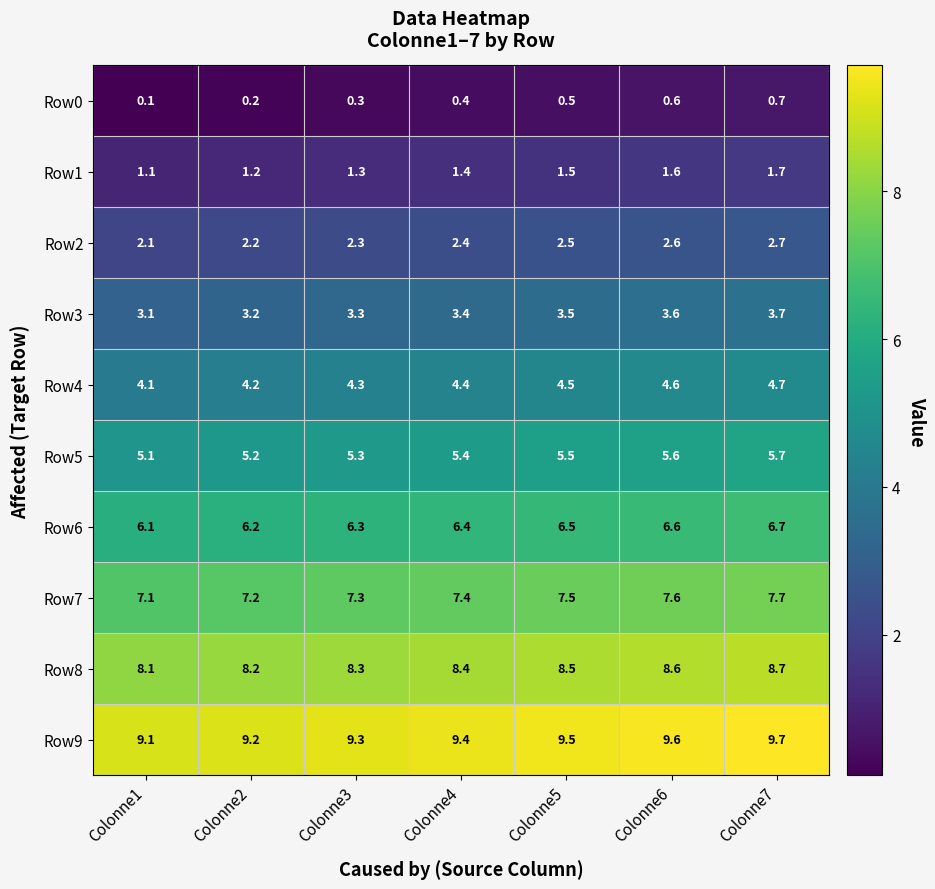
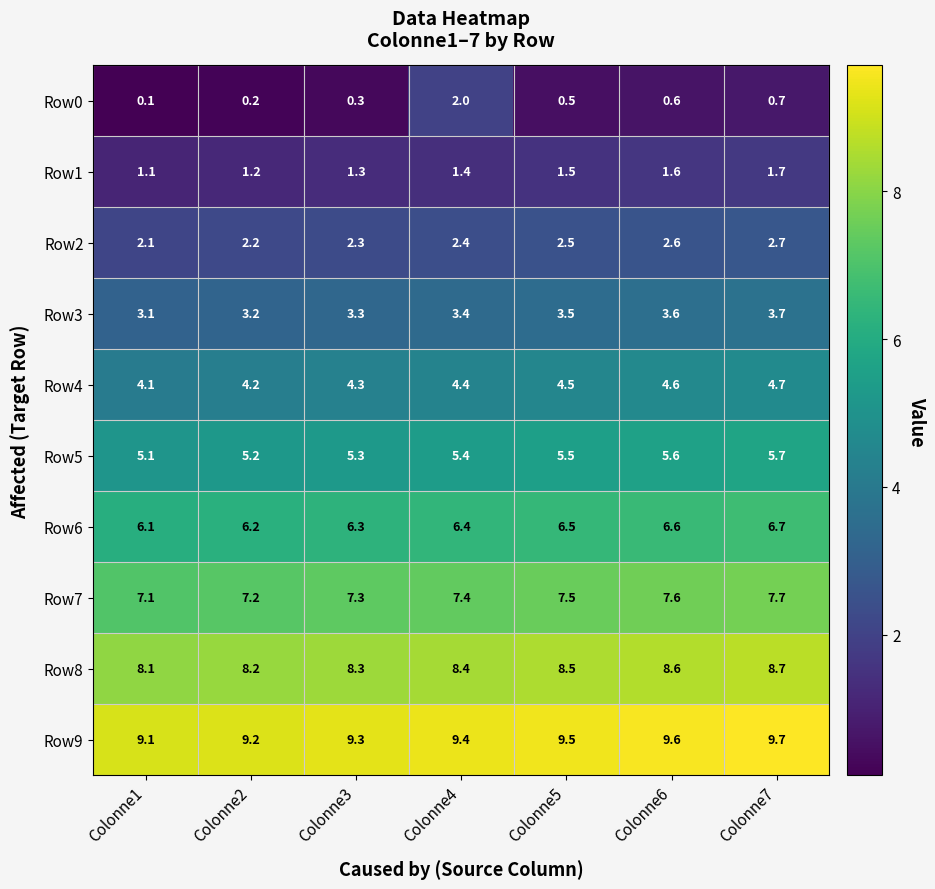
Row0, Colonne4: 0.4 -> 2.0
